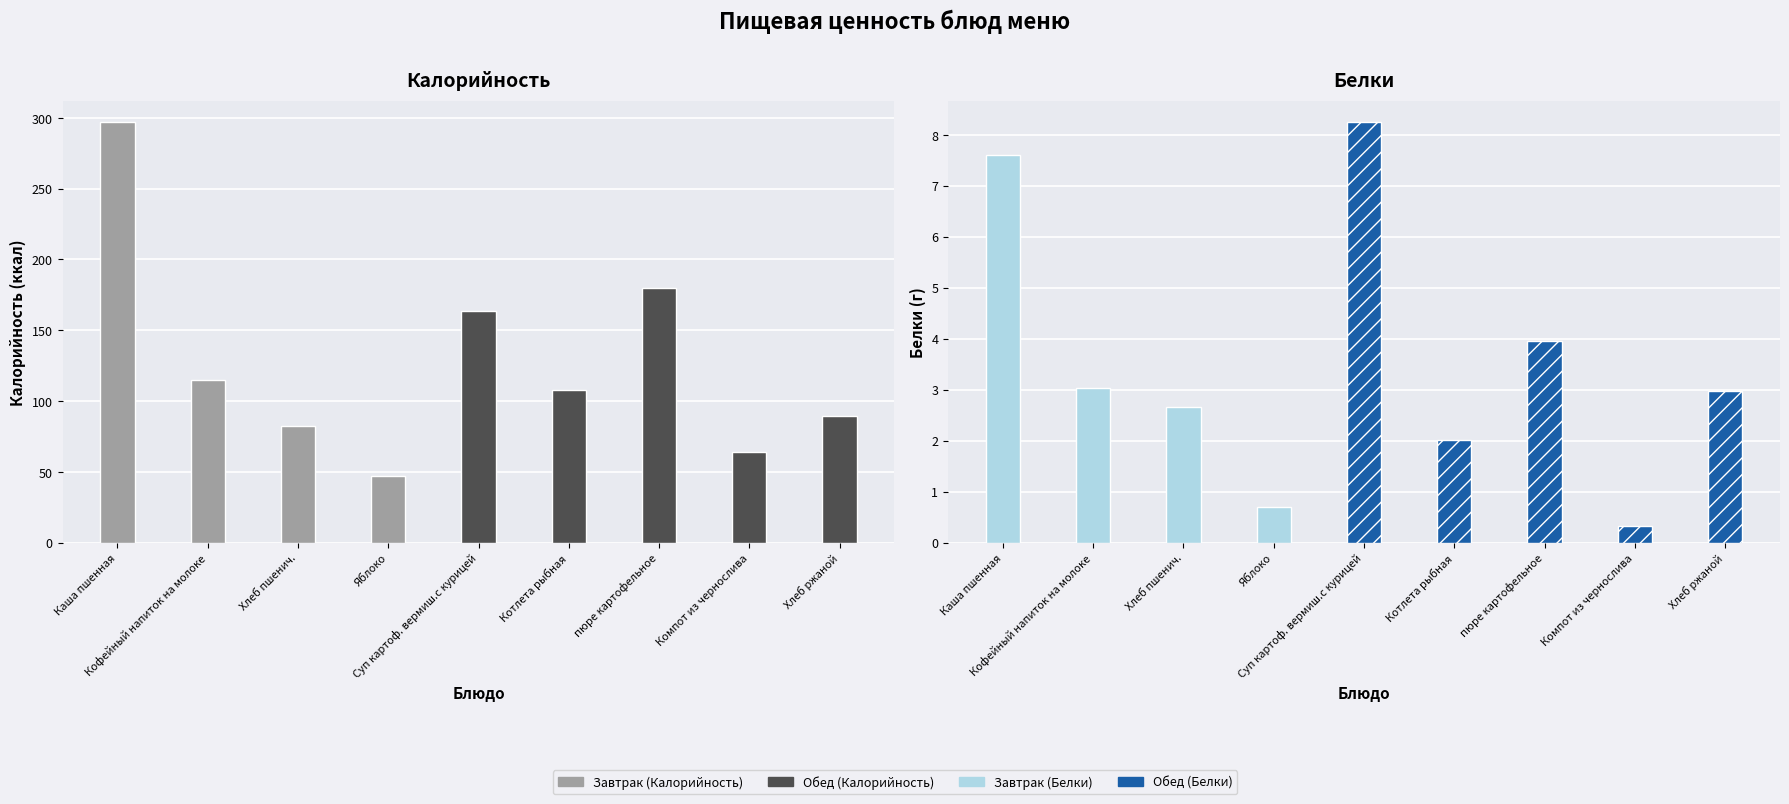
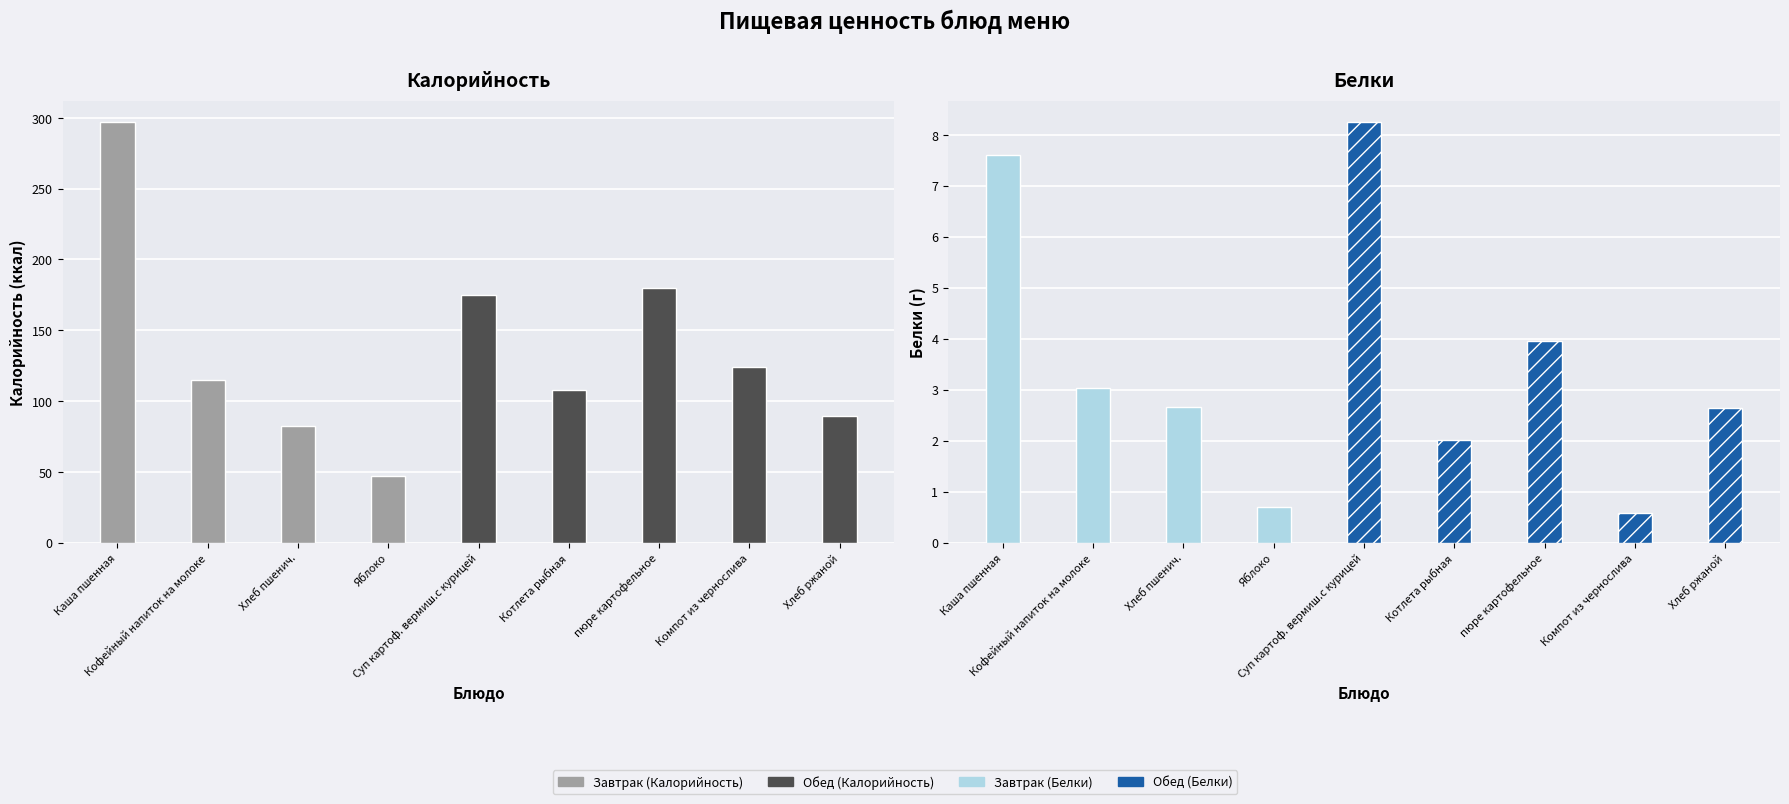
Калорийность, Обед (Калорийность), Суп картоф. вермиш.с курицей: 163 -> 175
Калорийность, Обед (Калорийность), Компот из чернослива: 64 -> 124
Белки, Обед (Белки), Компот из чернослива: 0.3 -> 0.6
Белки, Обед (Белки), Хлеб ржаной: 3.0 -> 2.6
